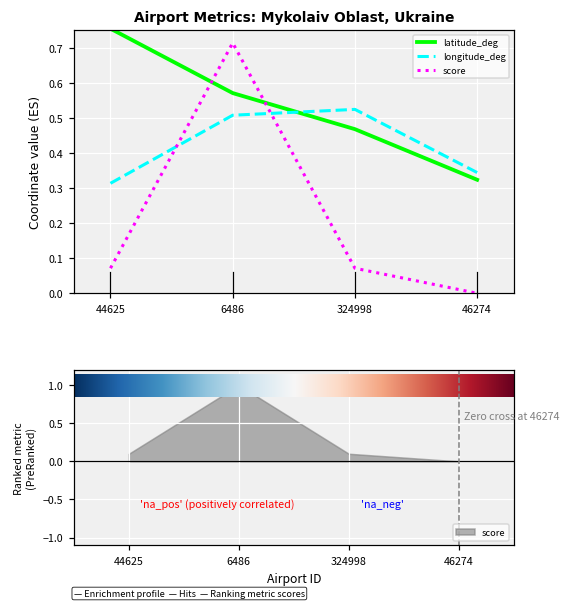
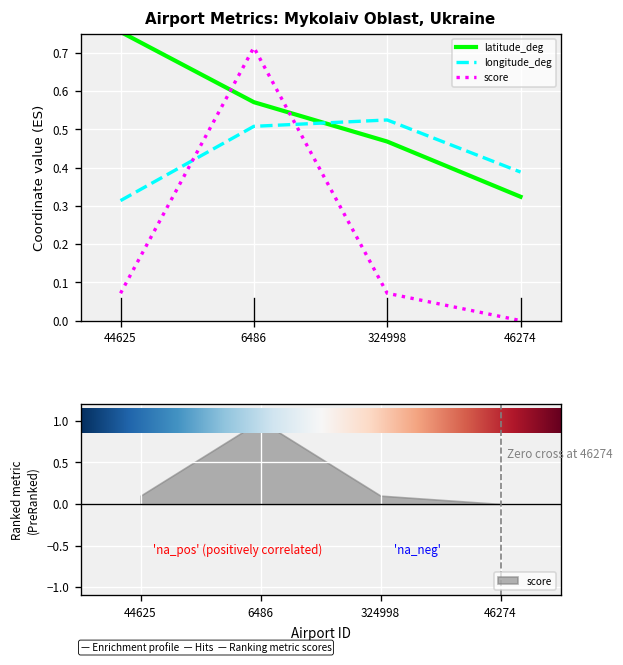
Airport Metrics: Mykolaiv Oblast, Ukraine, longitude_deg, 46274: 0.34 -> 0.39
